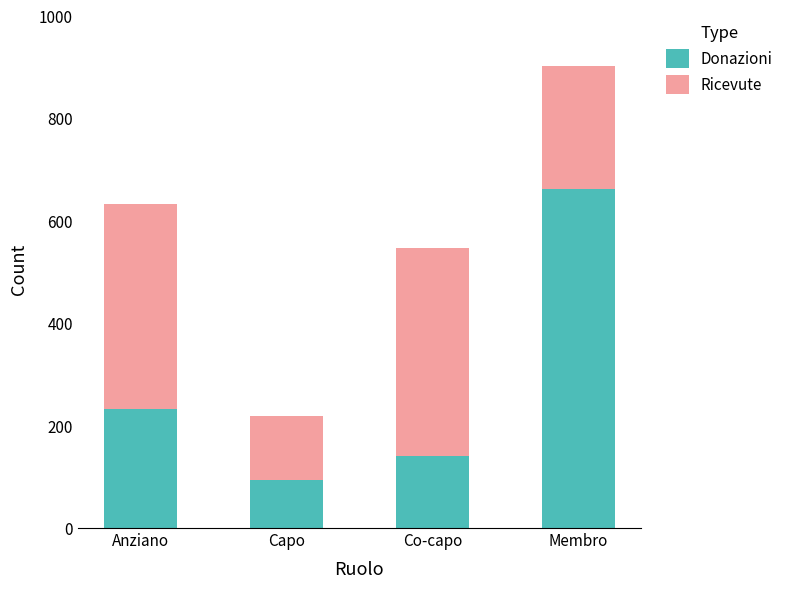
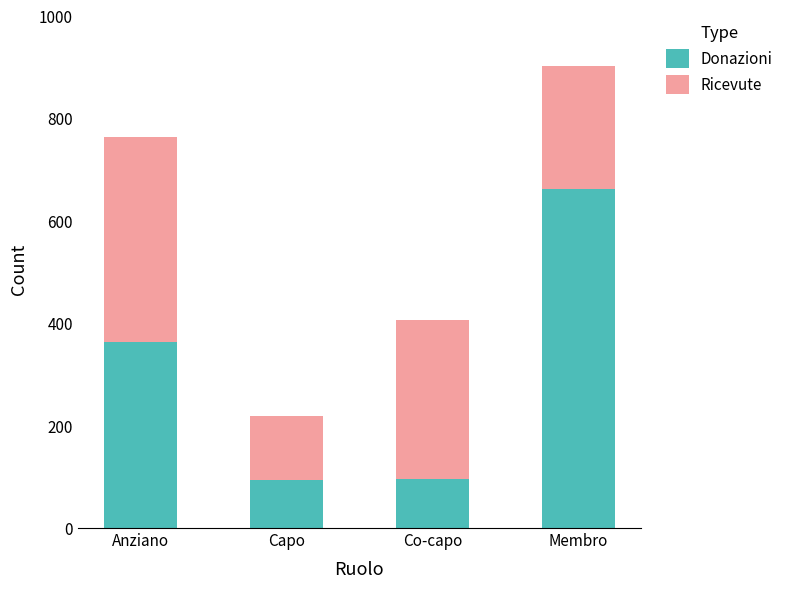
Donazioni, Anziano: 230 -> 360
Donazioni, Co-capo: 140 -> 100
Ricevute, Co-capo: 410 -> 310
